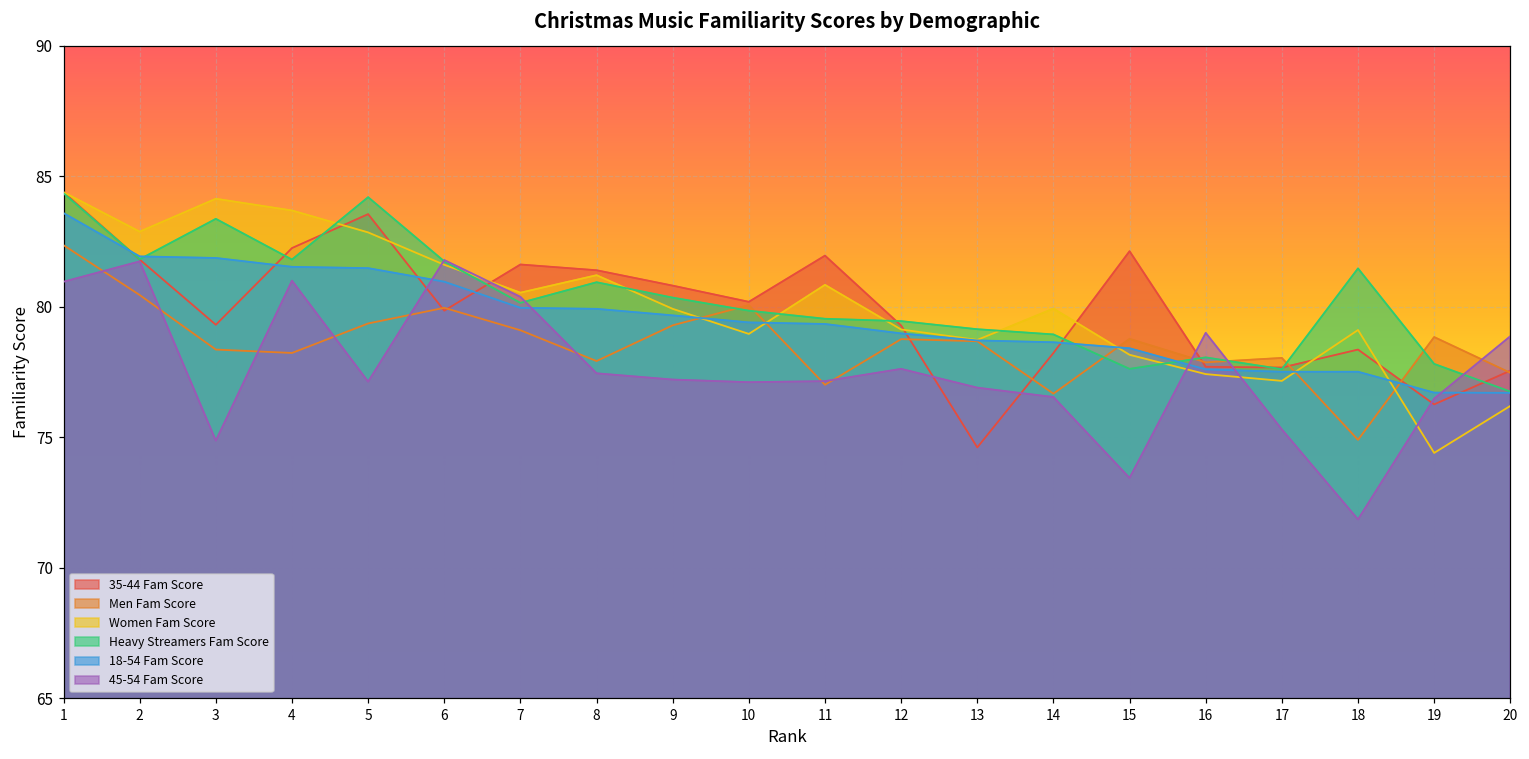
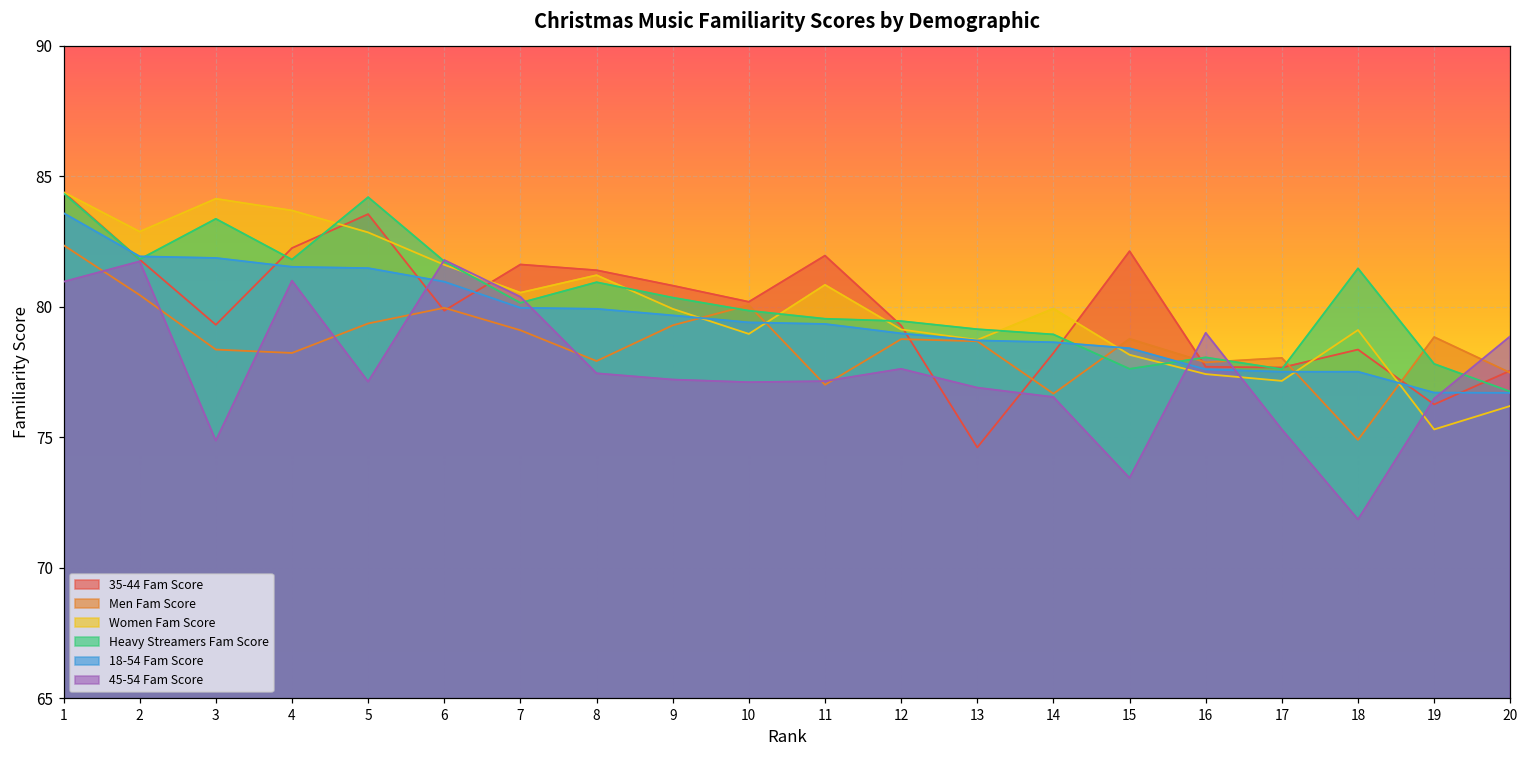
Women Fam Score, 19: 74.4 -> 75.3
